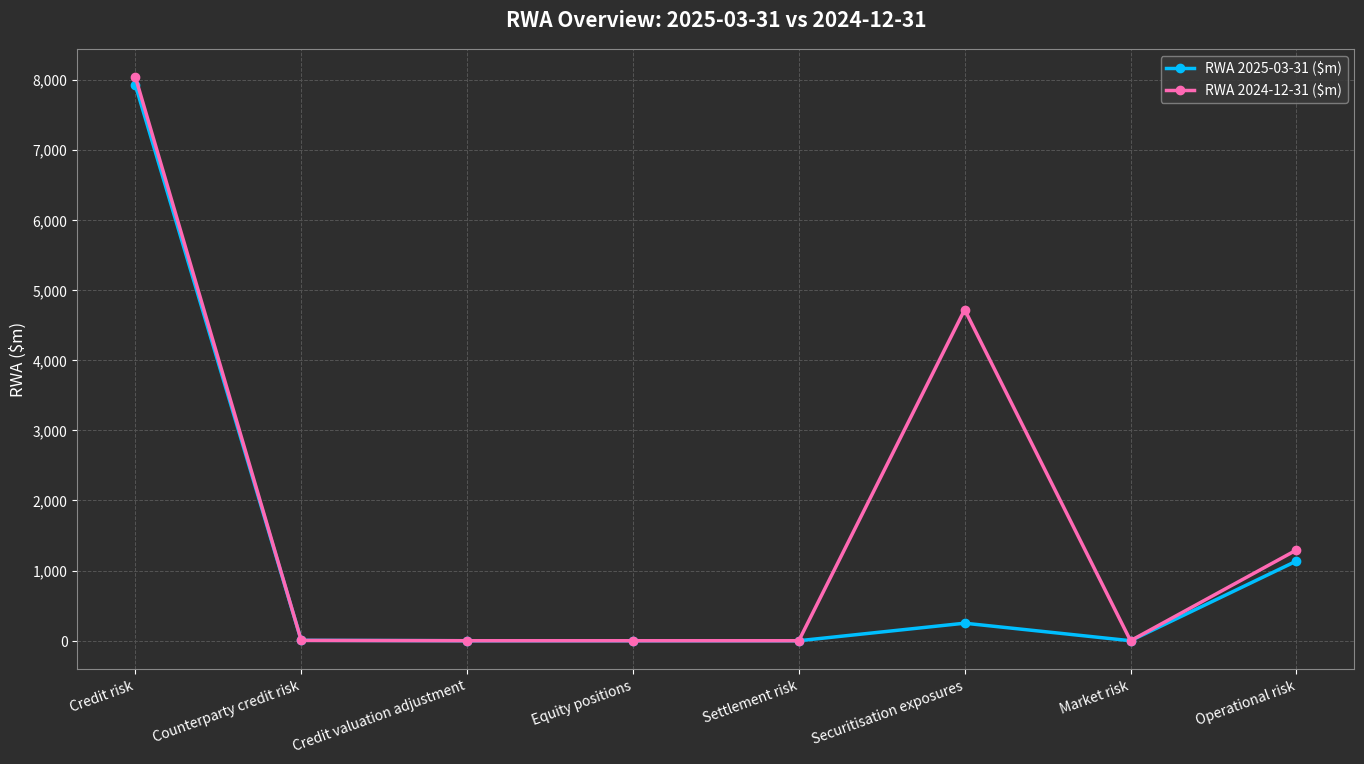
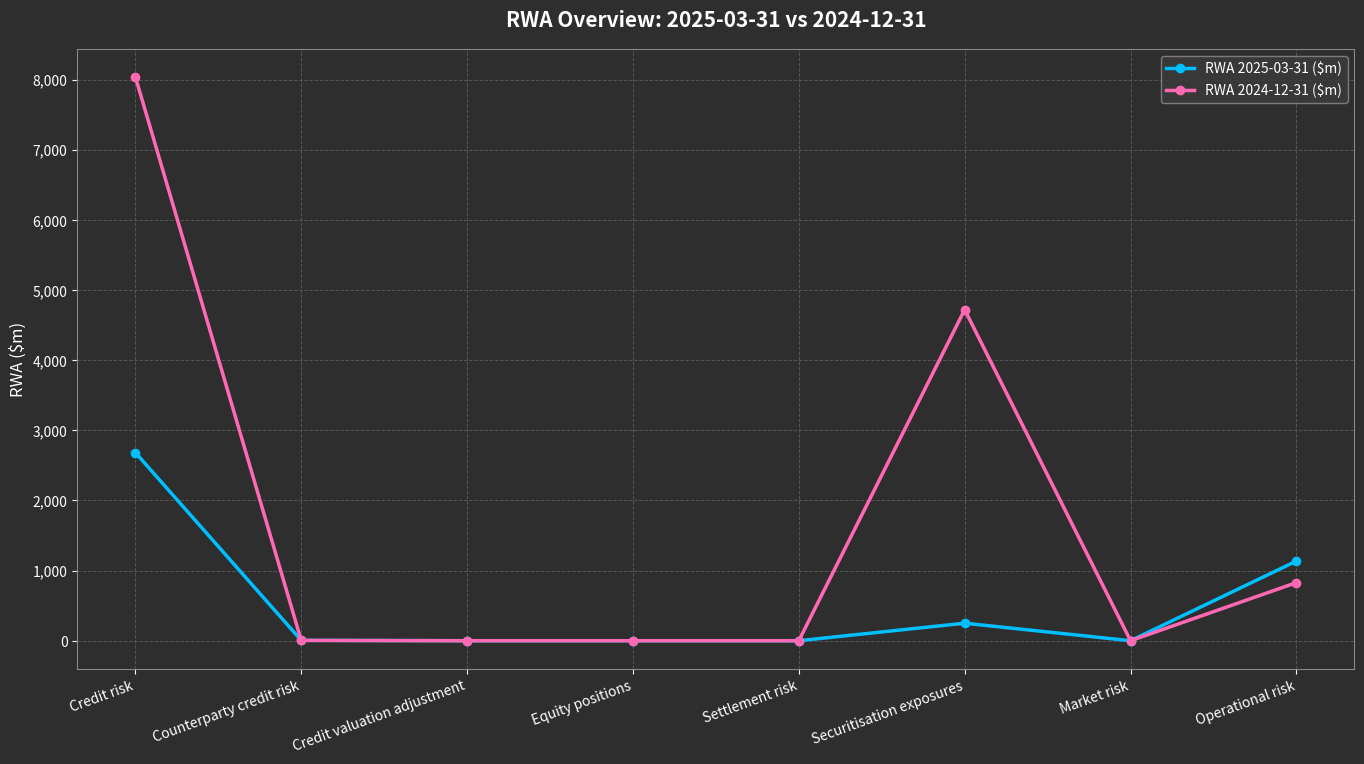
RWA 2025-03-31 ($m), Credit risk: 7,900 -> 2,700
RWA 2024-12-31 ($m), Operational risk: 1,300 -> 800
